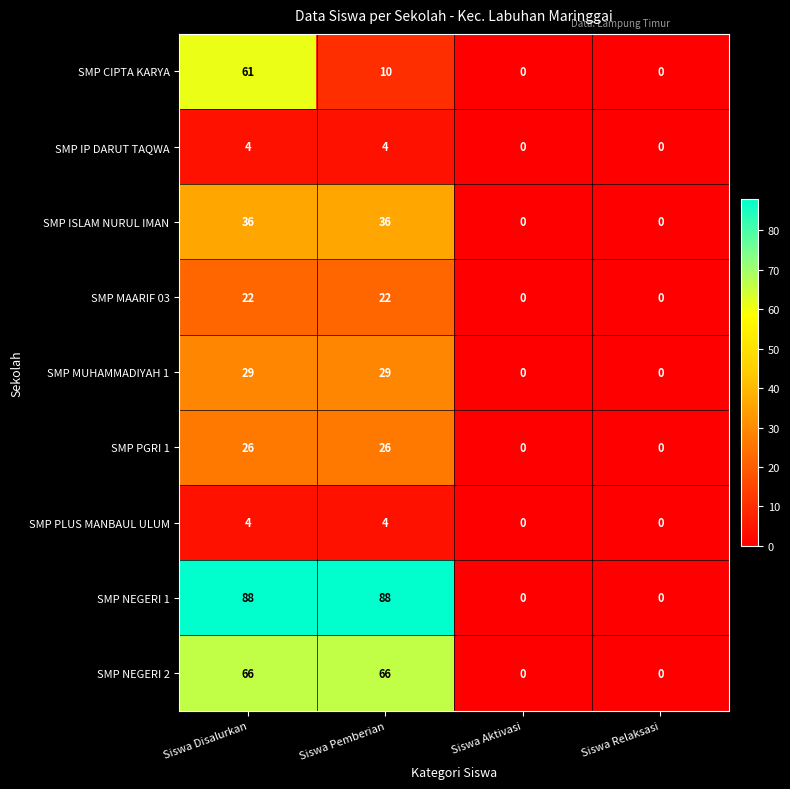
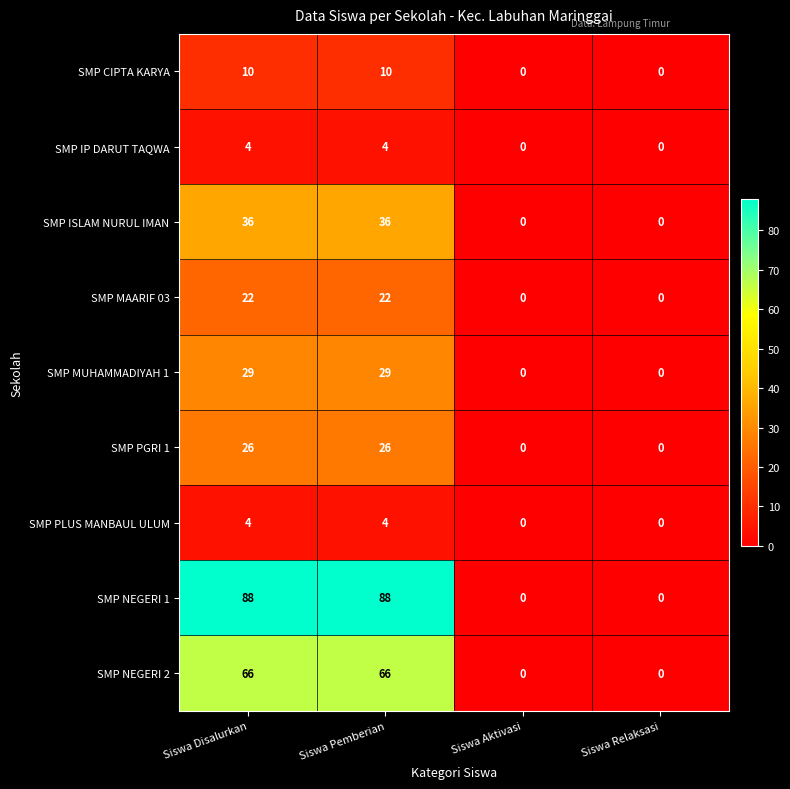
SMP CIPTA KARYA, Siswa Disalurkan: 61 -> 10
